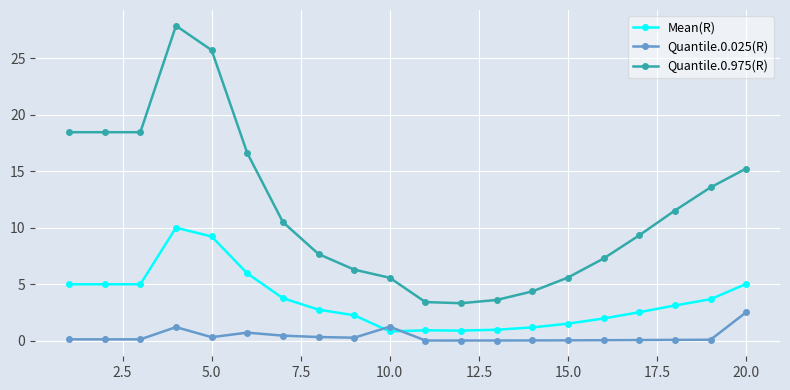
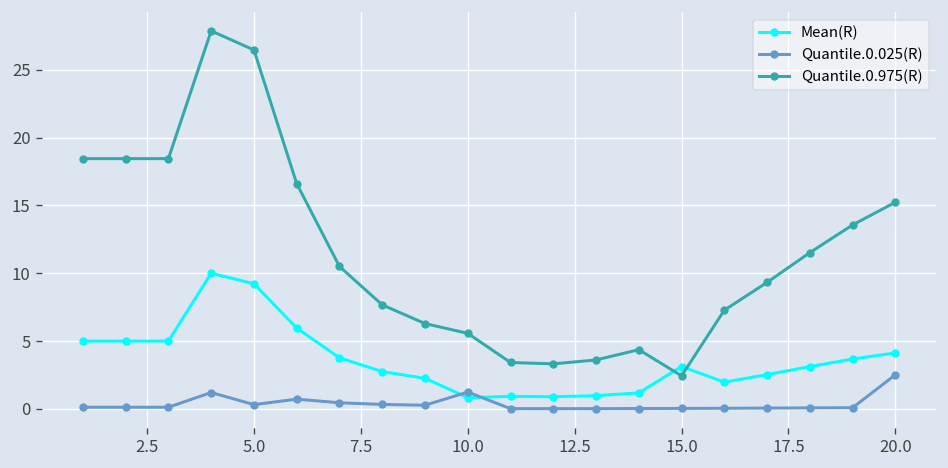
Quantile.0.975(R), 5.0: 25.7 -> 26.5
Mean(R), 15.0: 1.5 -> 3.1
Quantile.0.975(R), 15.0: 5.6 -> 2.4
Mean(R), 20.0: 5.0 -> 4.1
